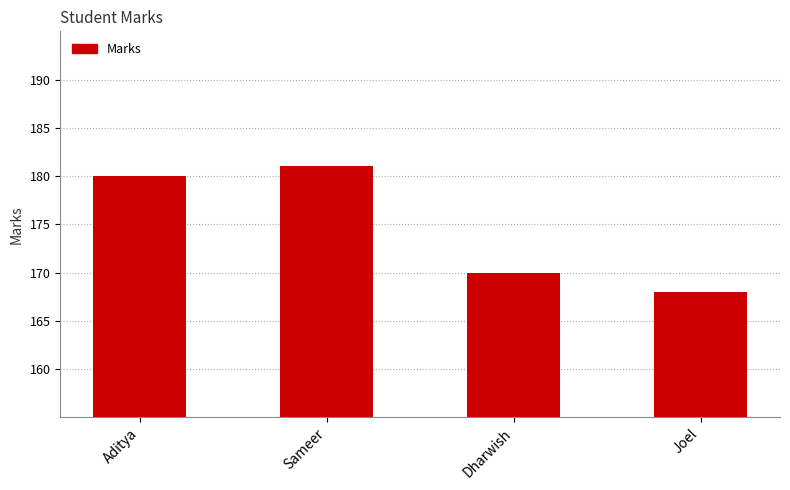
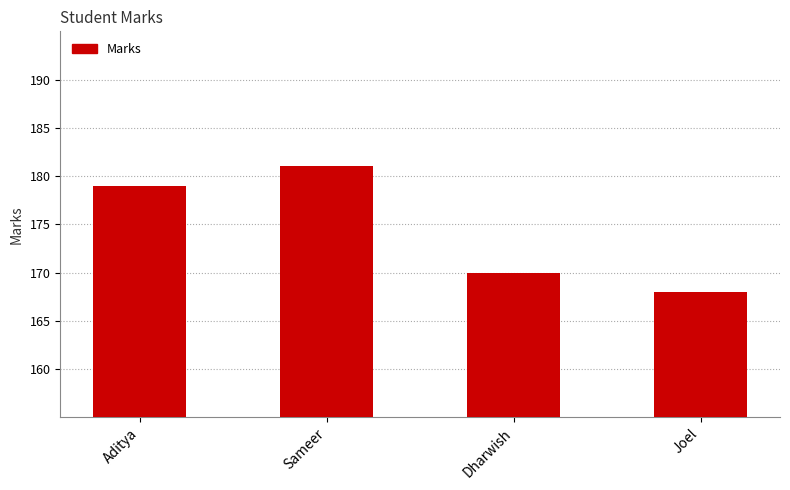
Aditya: 180 -> 179
